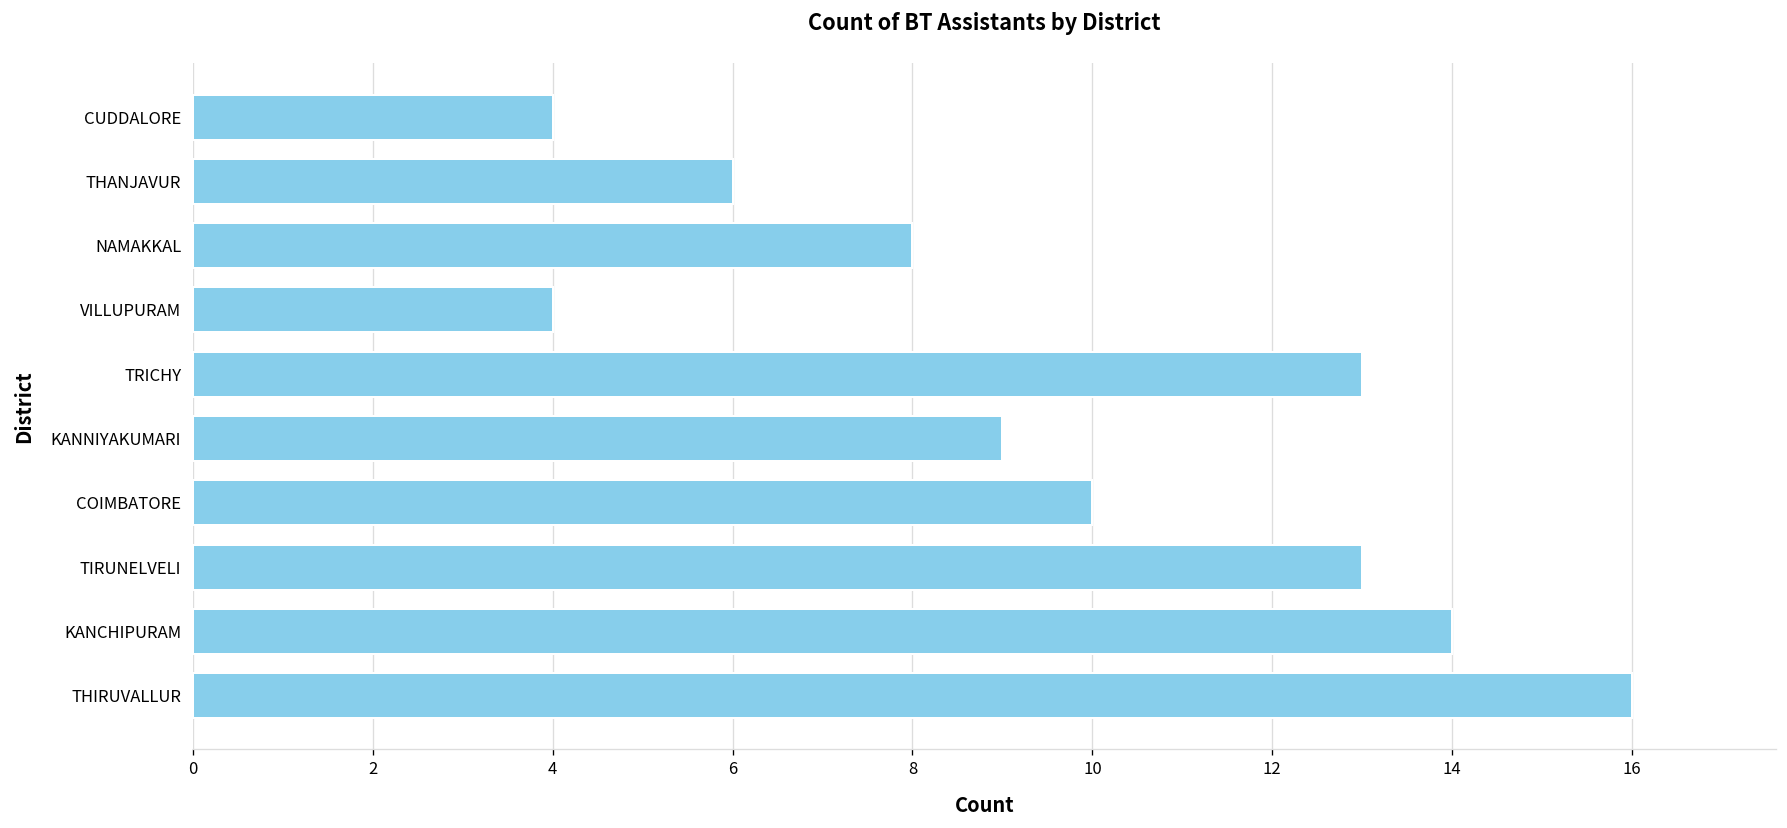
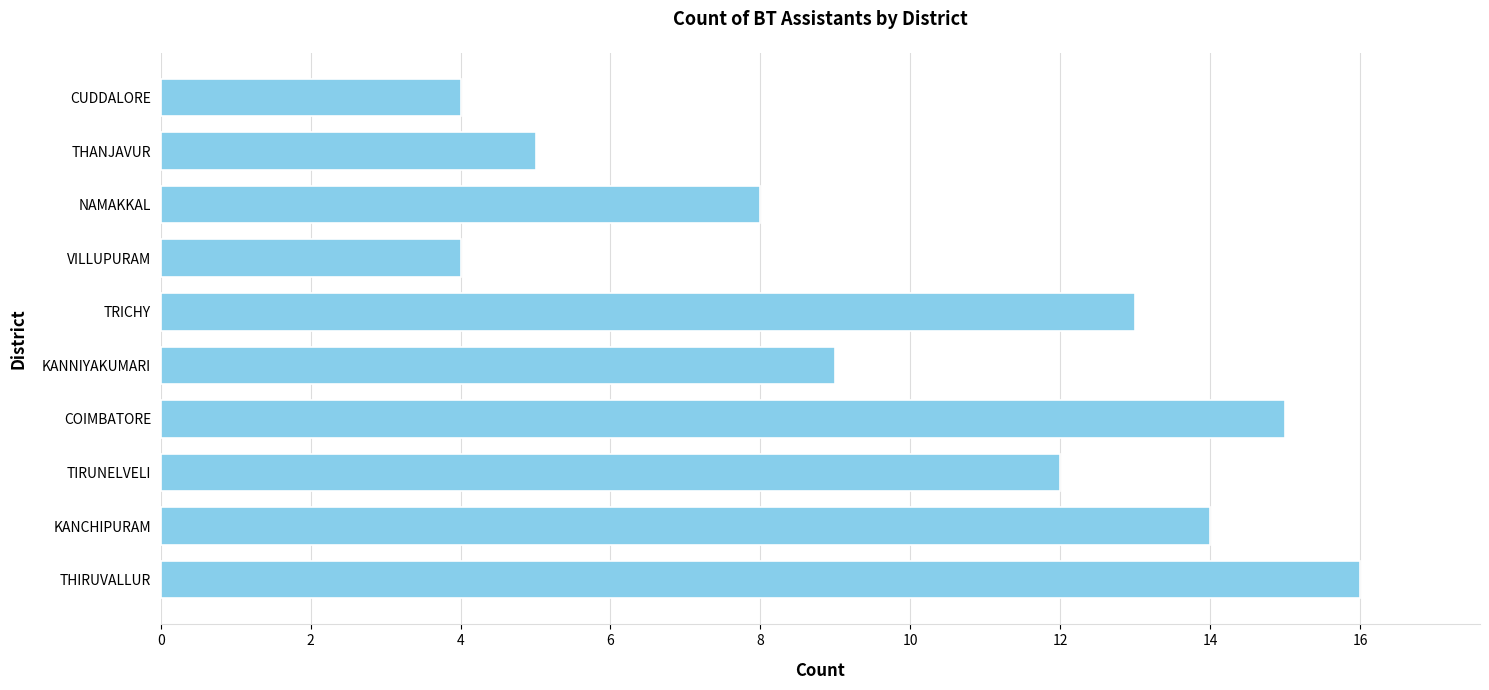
THANJAVUR: 6 -> 5
COIMBATORE: 10 -> 15
TIRUNELVELI: 13 -> 12
